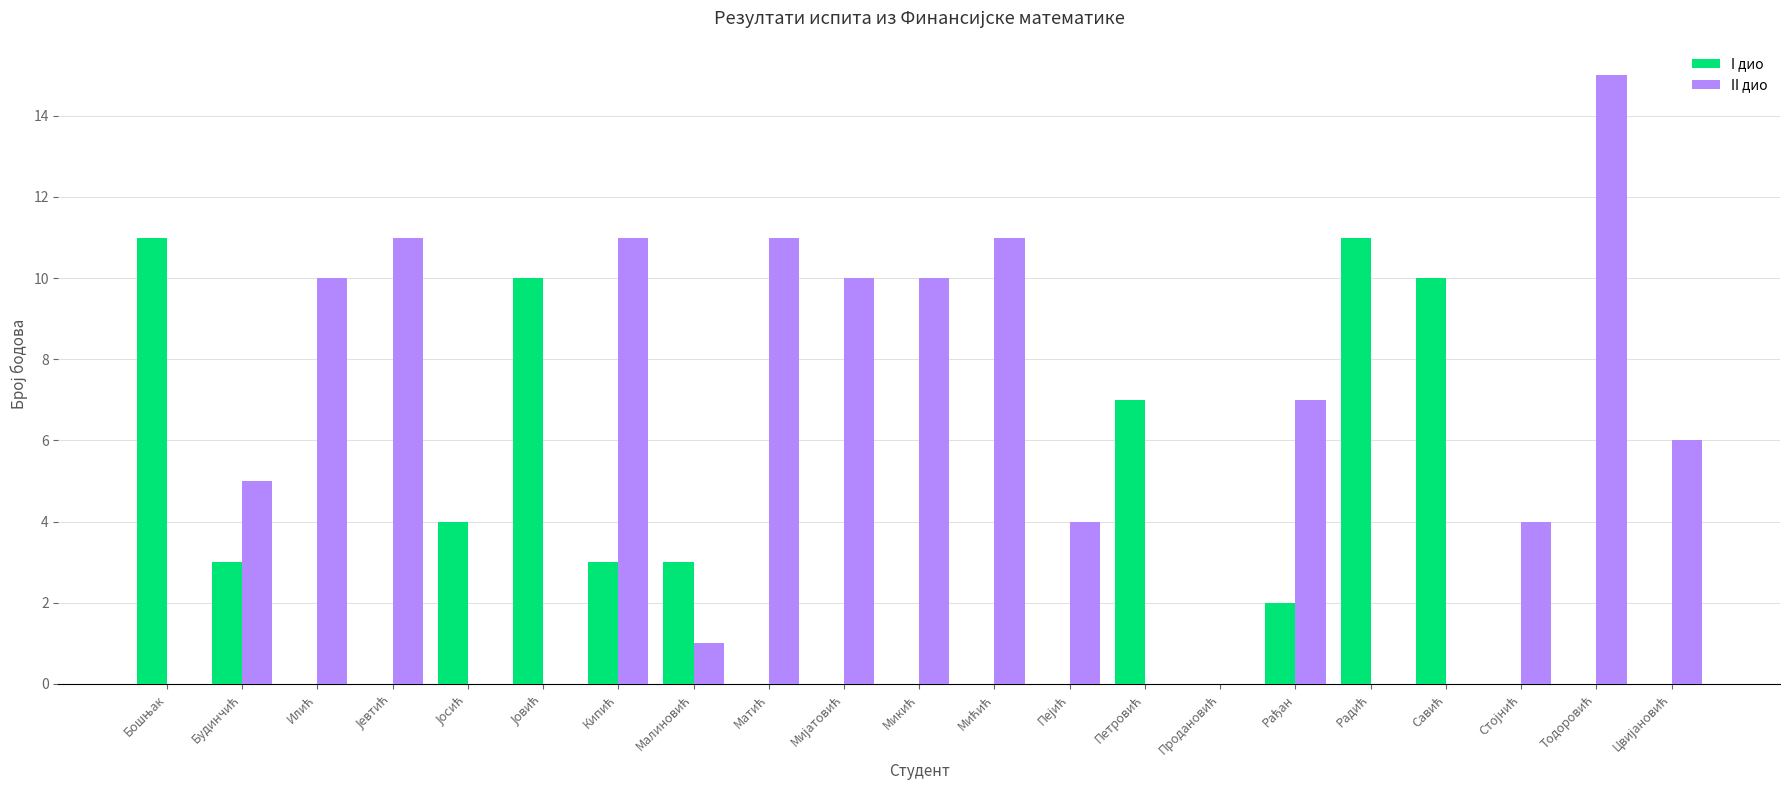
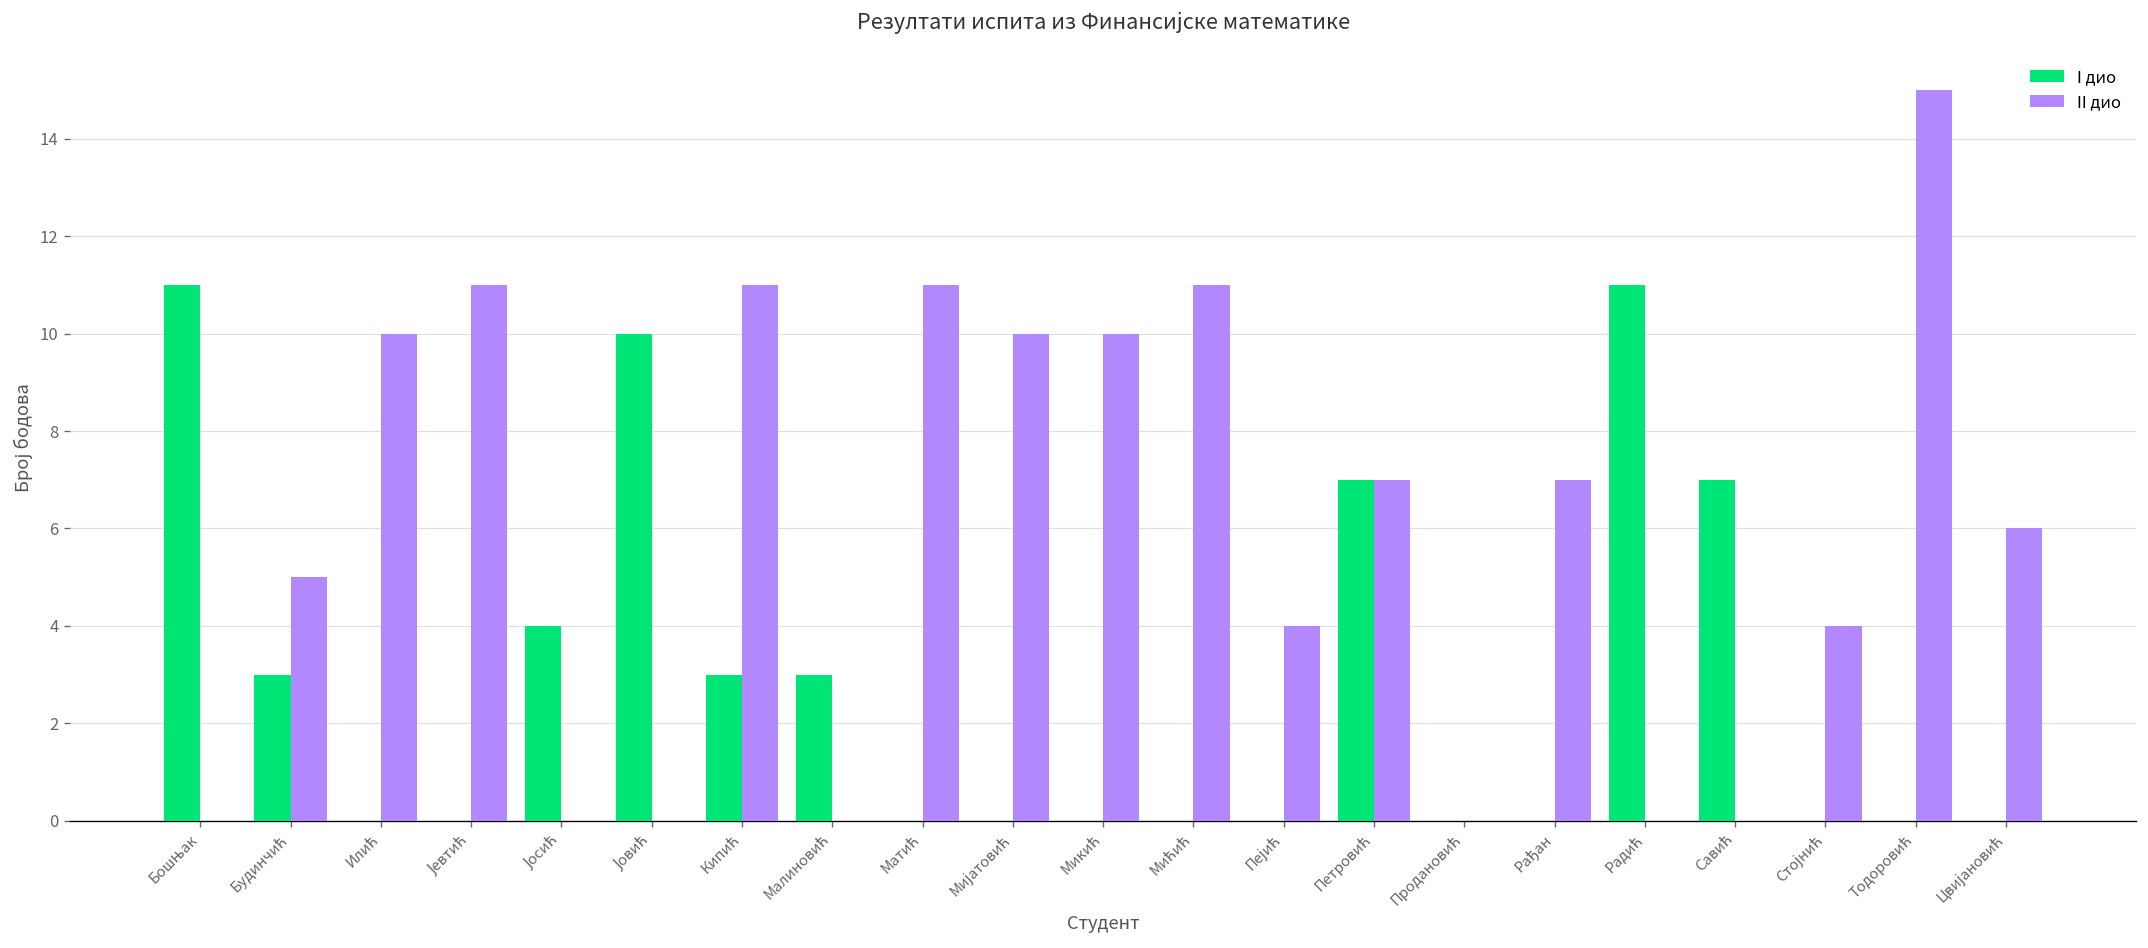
II дио, Малиновић: 1 -> 0
II дио, Петровић: 0 -> 7
I дио, Рађан: 2 -> 0
I дио, Савић: 10 -> 7
